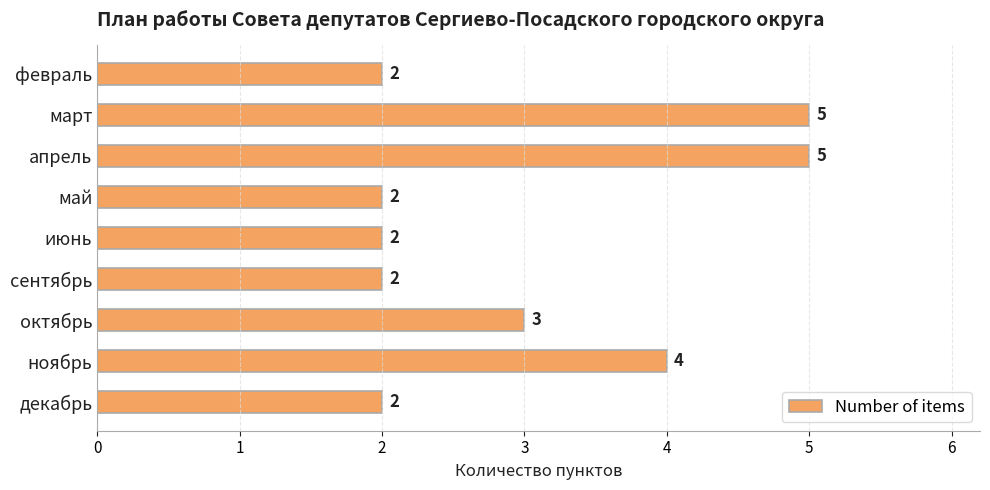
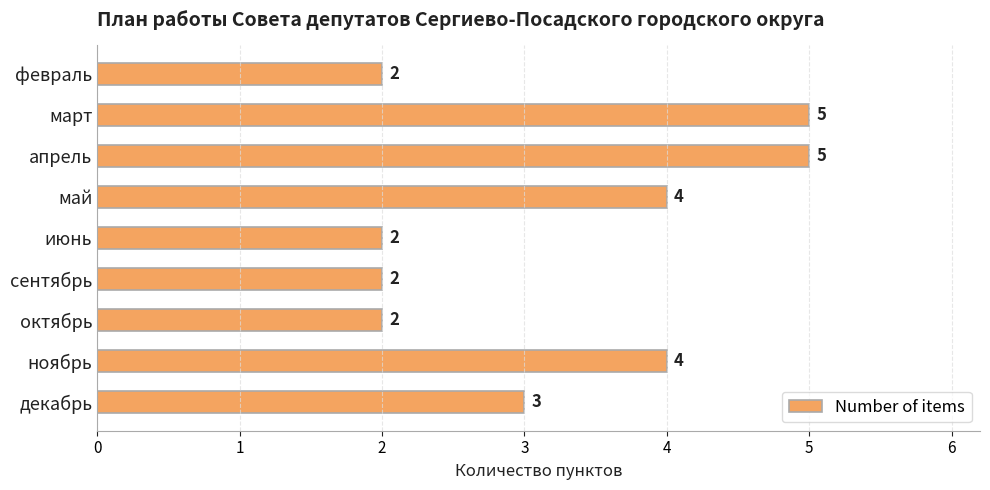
май: 2 -> 4
октябрь: 3 -> 2
декабрь: 2 -> 3
